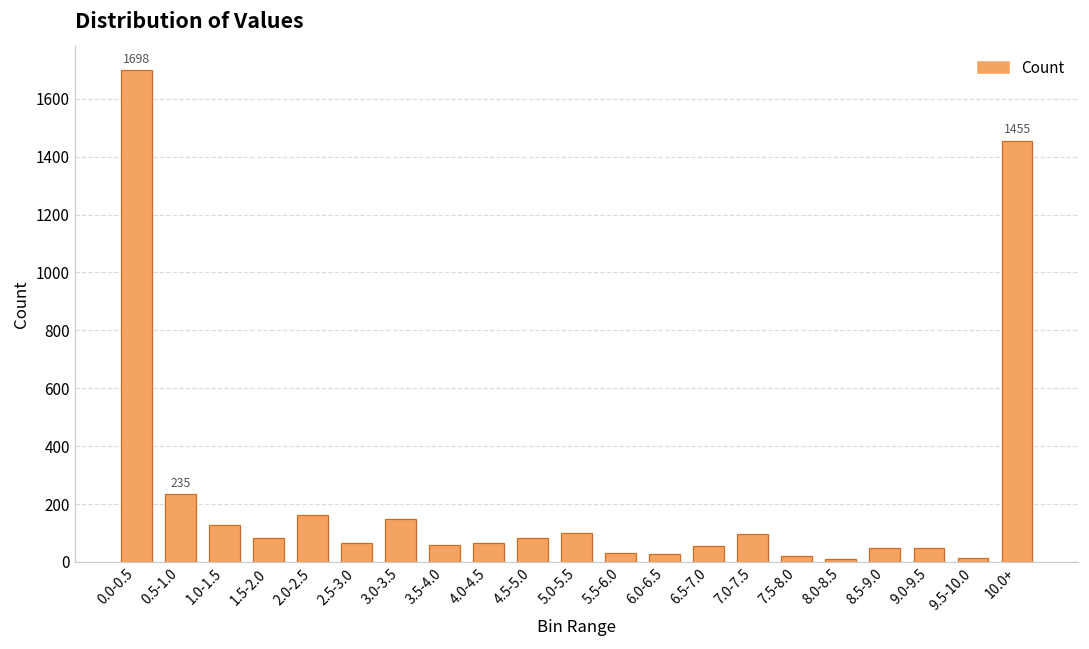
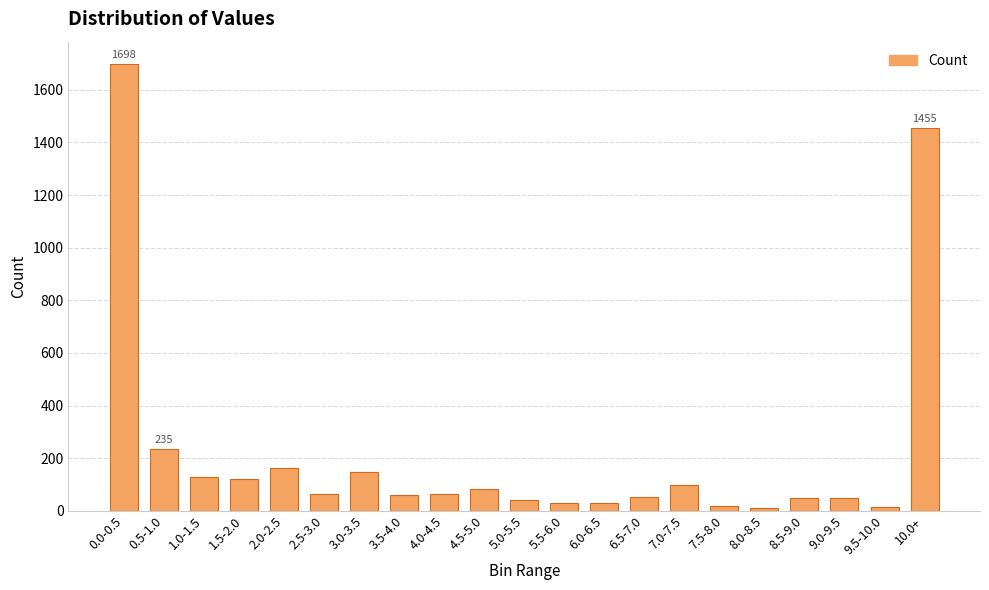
1.5-2.0: 80 -> 120
5.0-5.5: 100 -> 40
